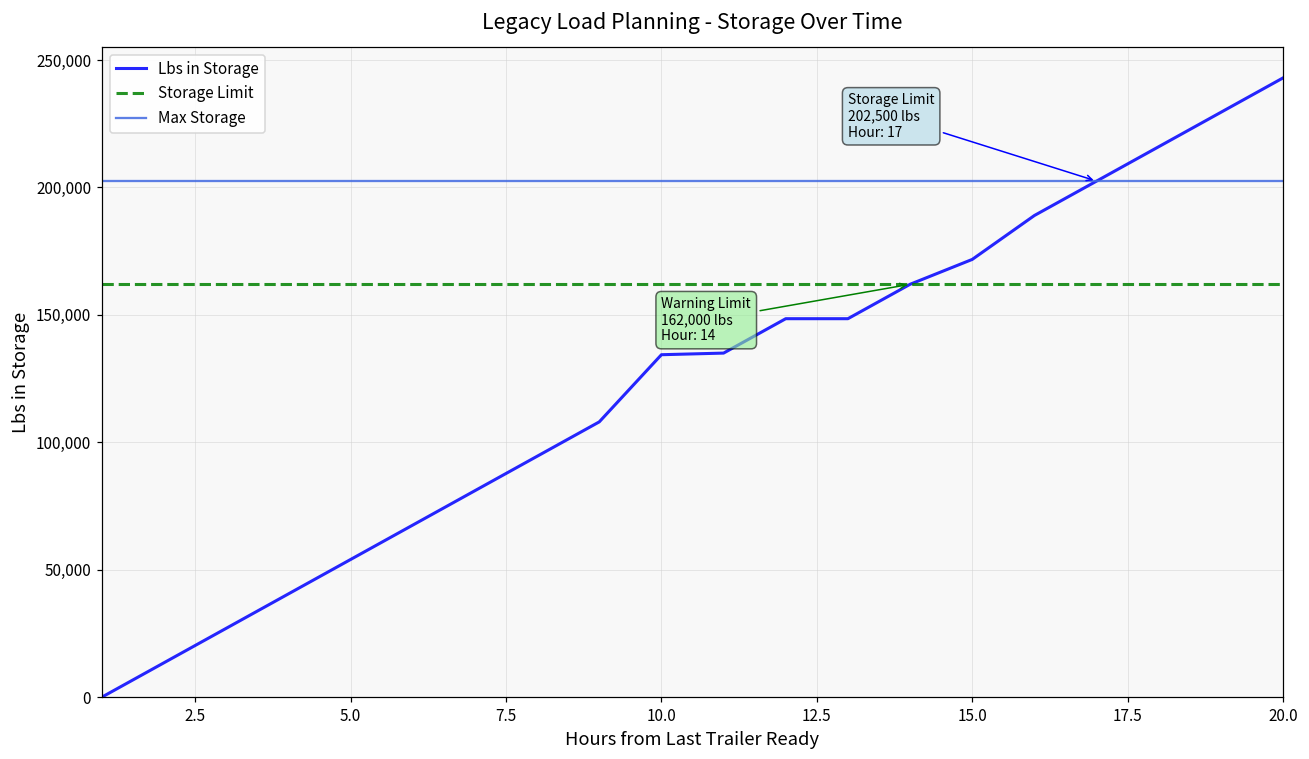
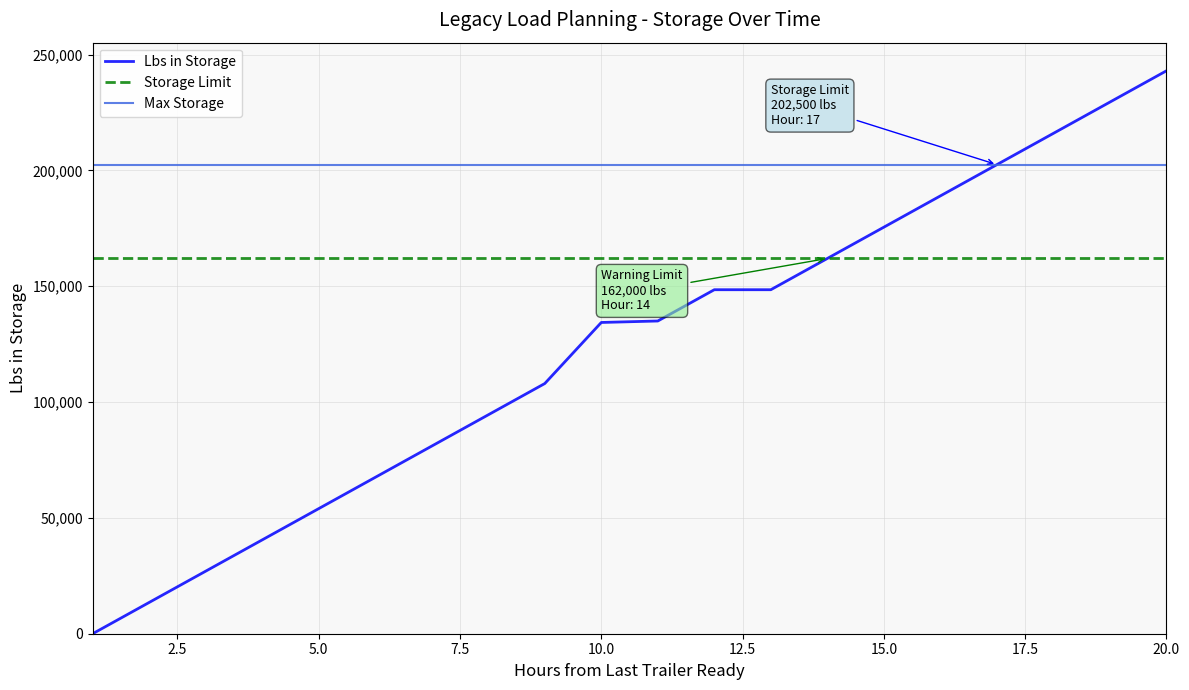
Lbs in Storage, 15.0: 172,000 -> 176,000
